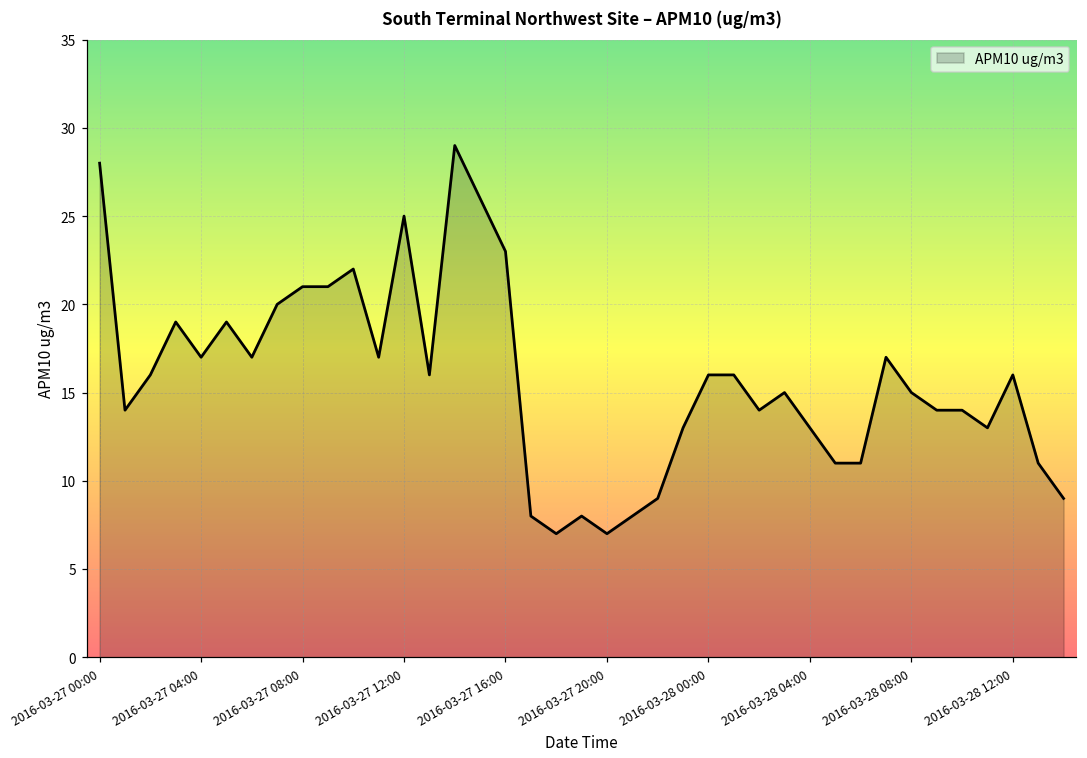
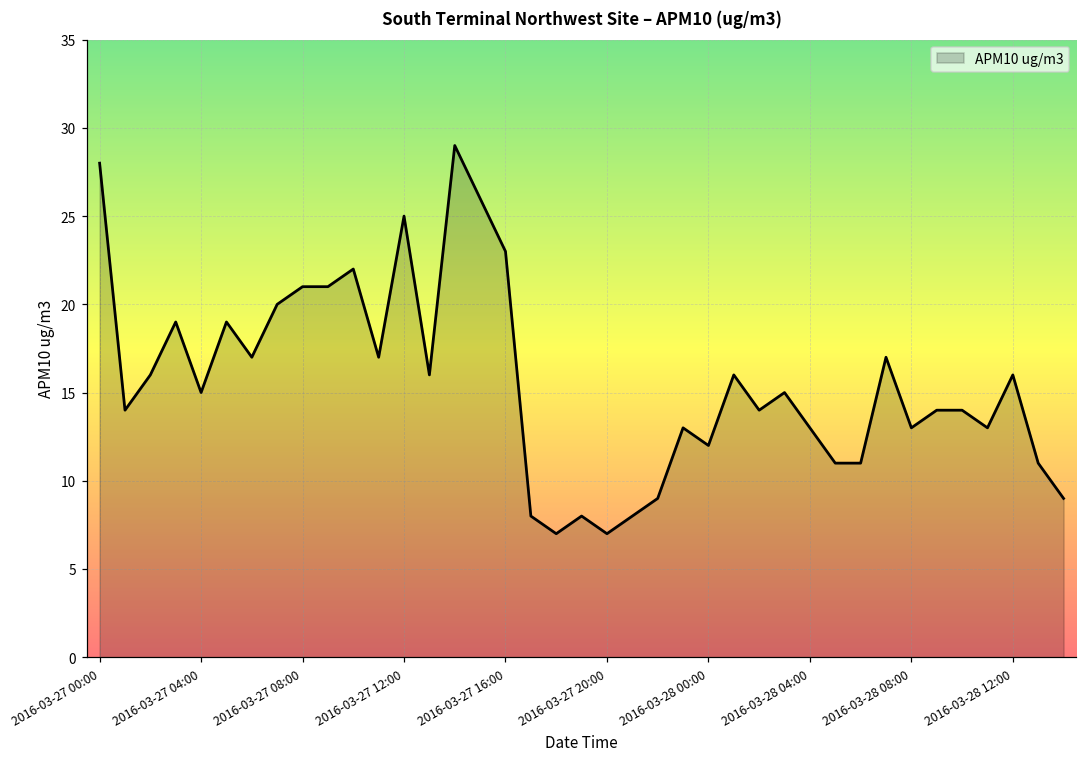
2016-03-27 04:00: 17 -> 15
2016-03-28 00:00: 16 -> 12
2016-03-28 08:00: 15 -> 13
